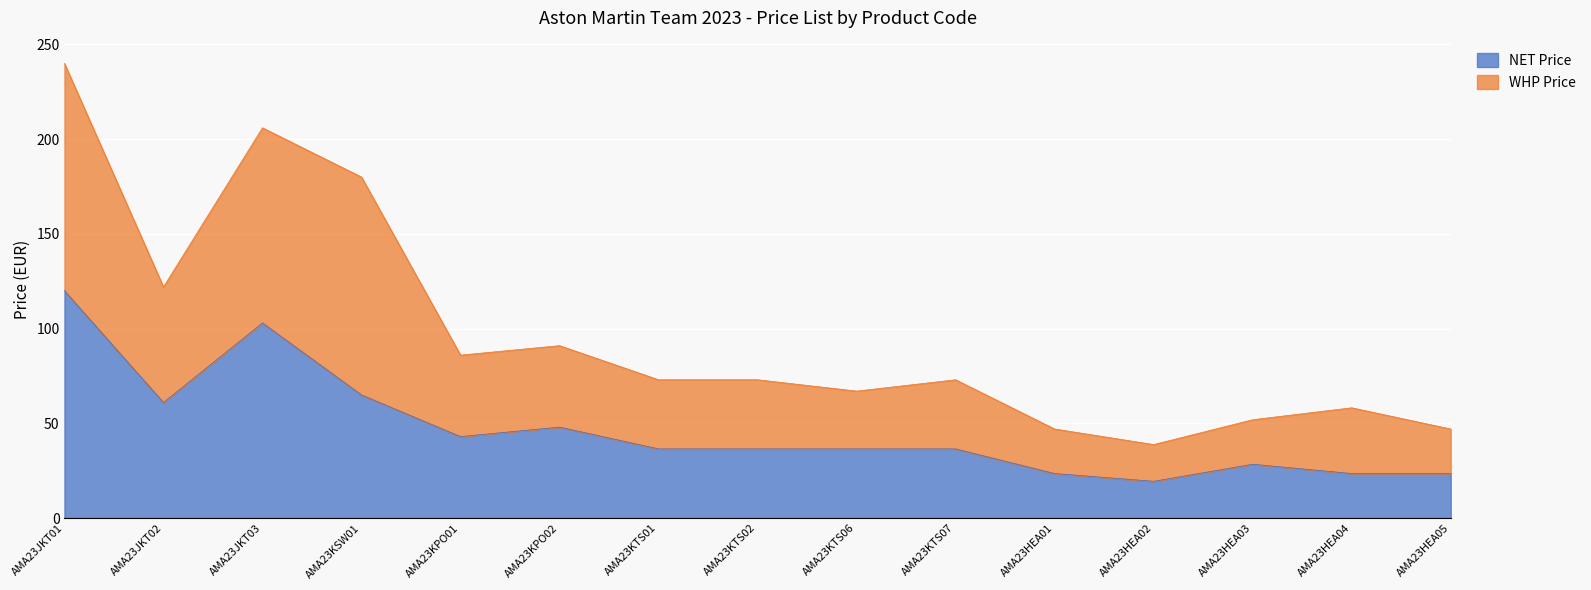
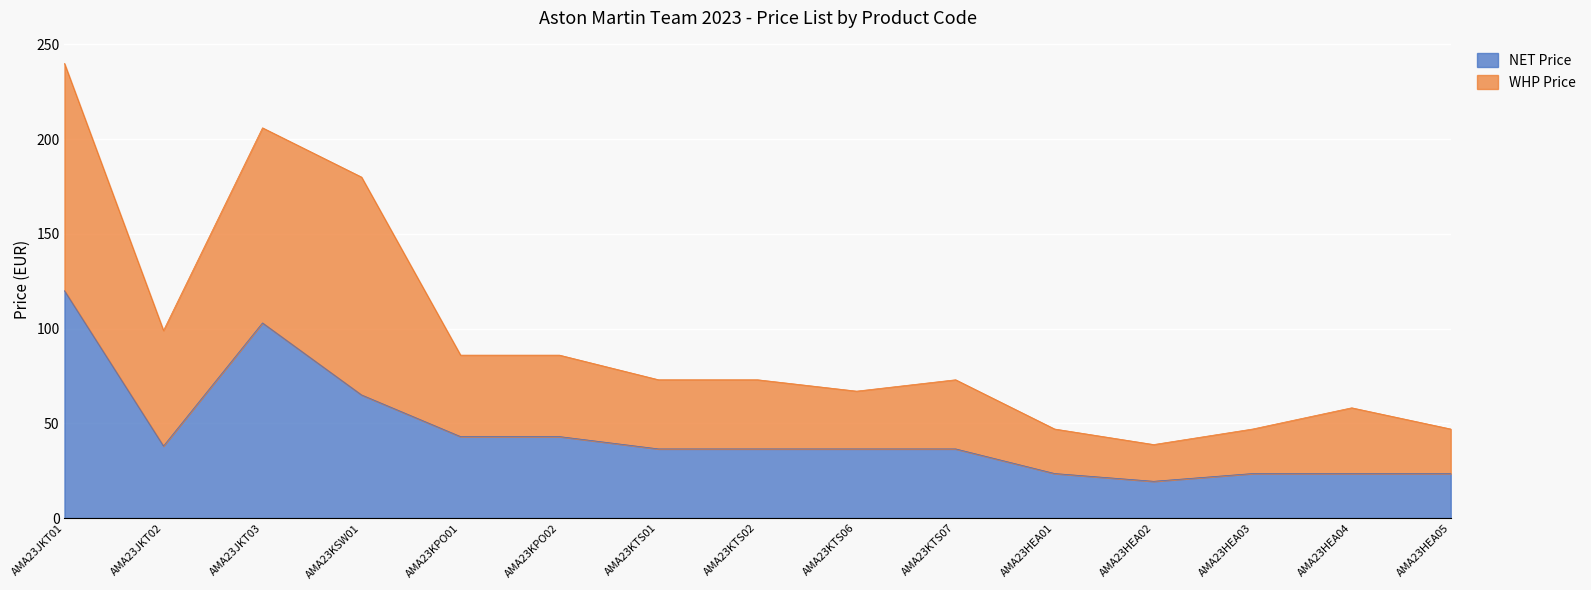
NET Price, AMA23JKT02: 61 -> 38
NET Price, AMA23KPO02: 48 -> 43
NET Price, AMA23HEA03: 28 -> 24
